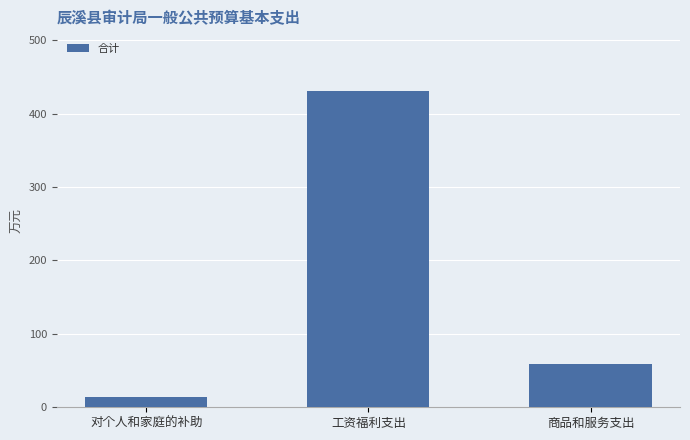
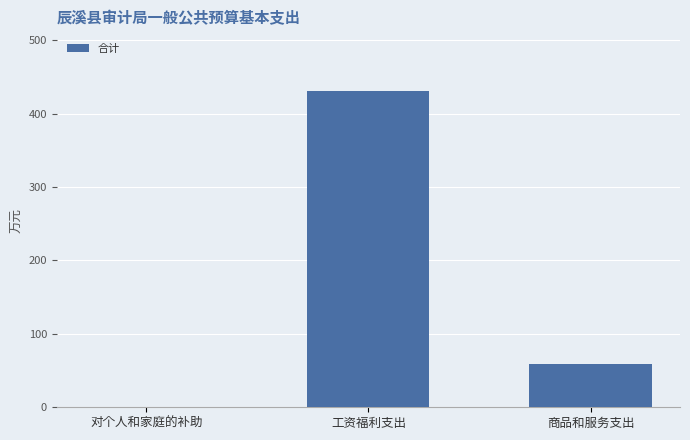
对个人和家庭的补助: 10 -> 0
